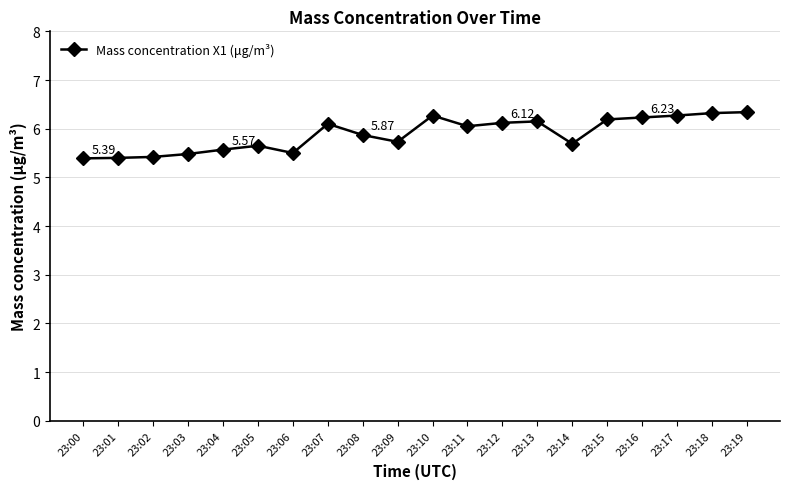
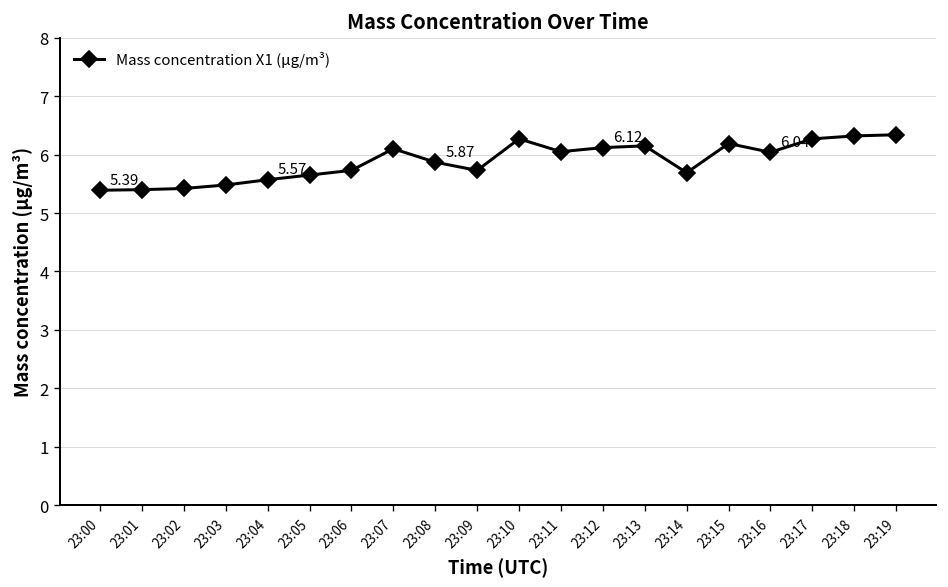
23:06: 5.5 -> 5.7
23:16: 6.23 -> 6.04
